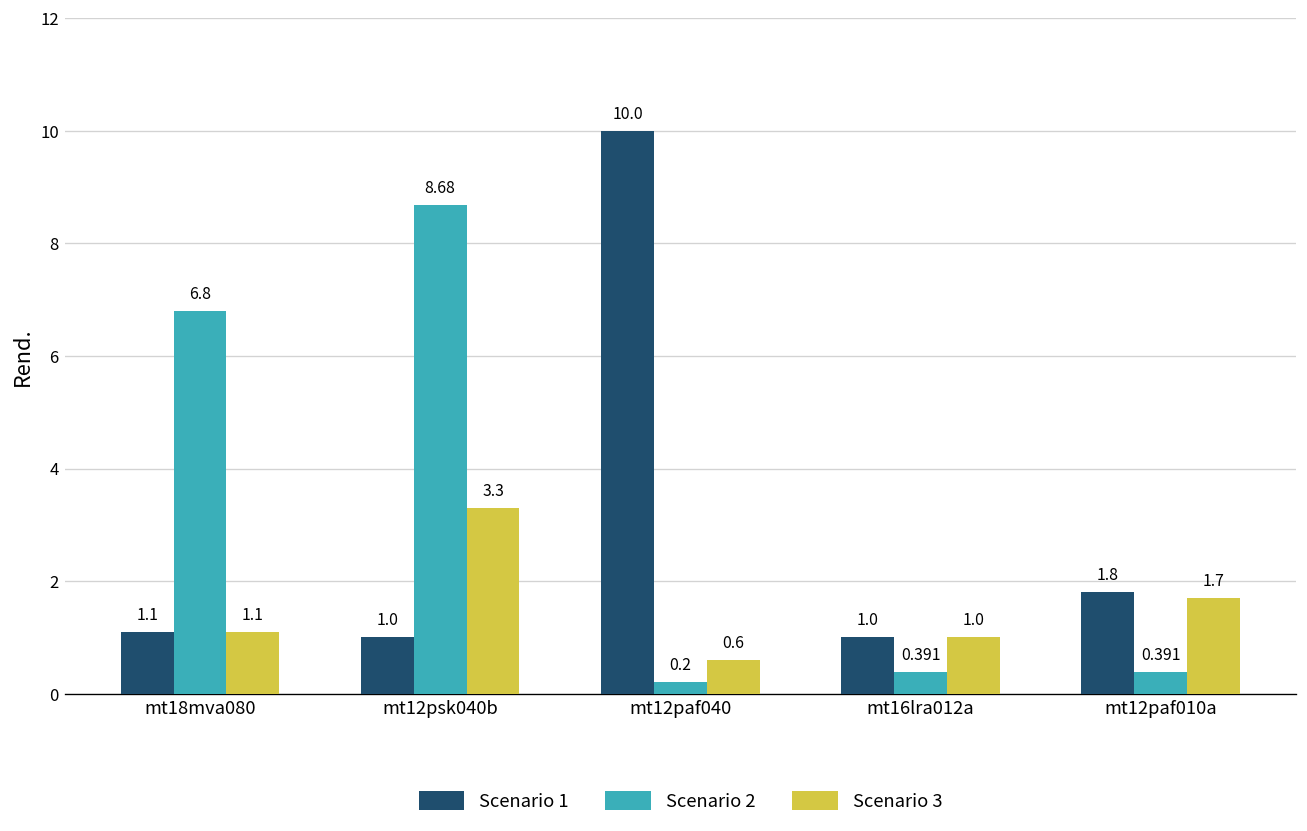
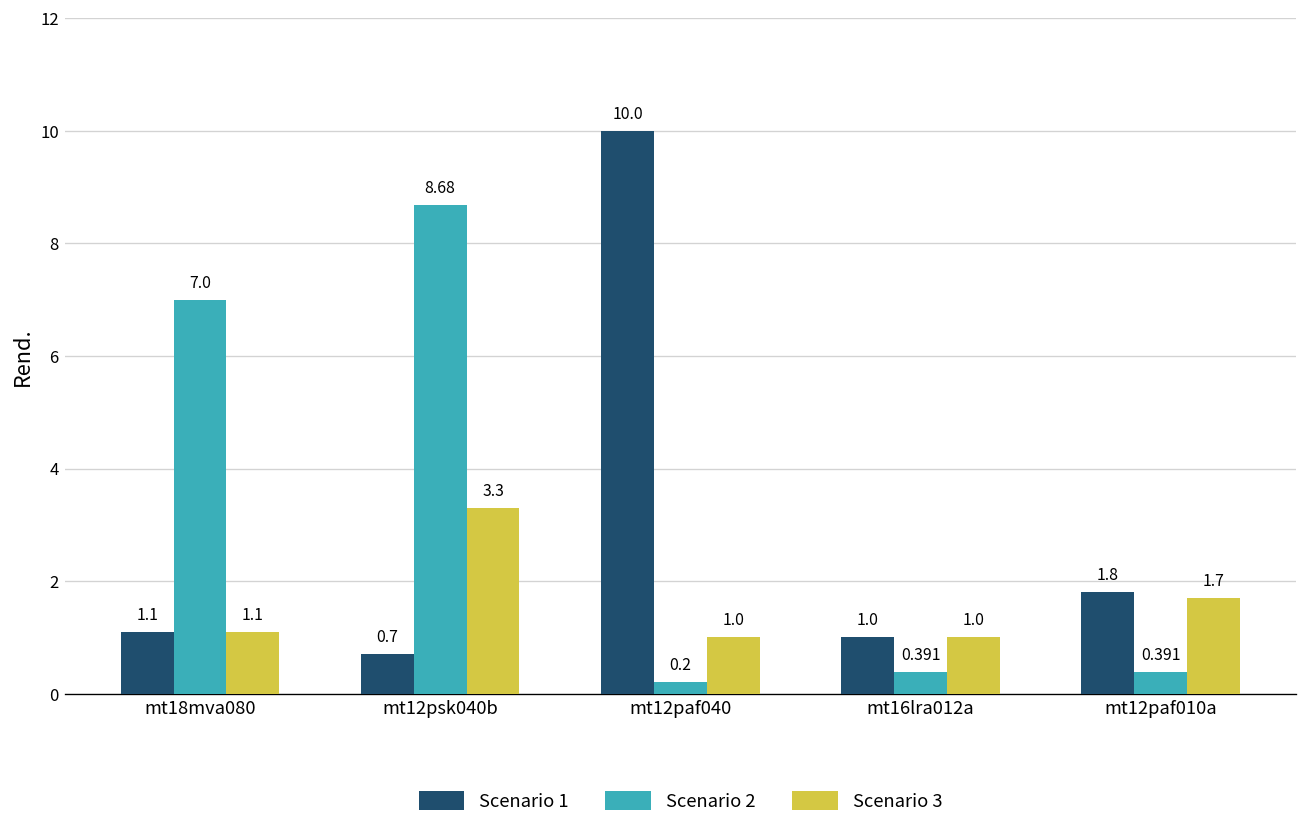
Scenario 2, mt18mva080: 6.8 -> 7.0
Scenario 1, mt12psk040b: 1.0 -> 0.7
Scenario 3, mt12paf040: 0.6 -> 1.0
